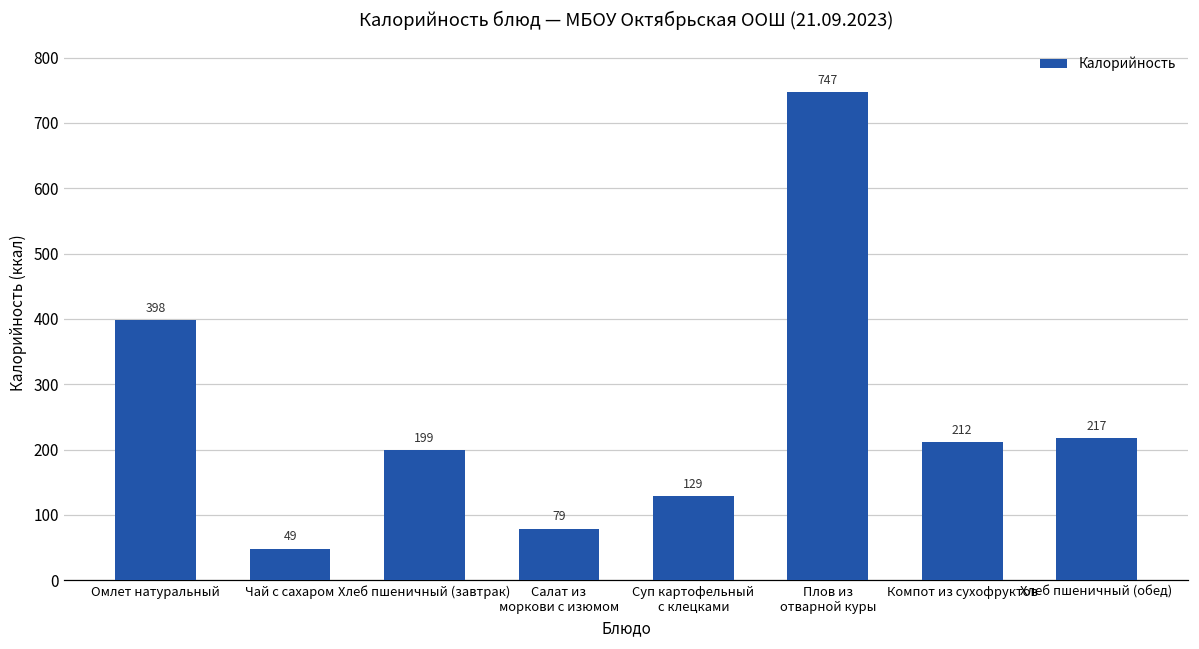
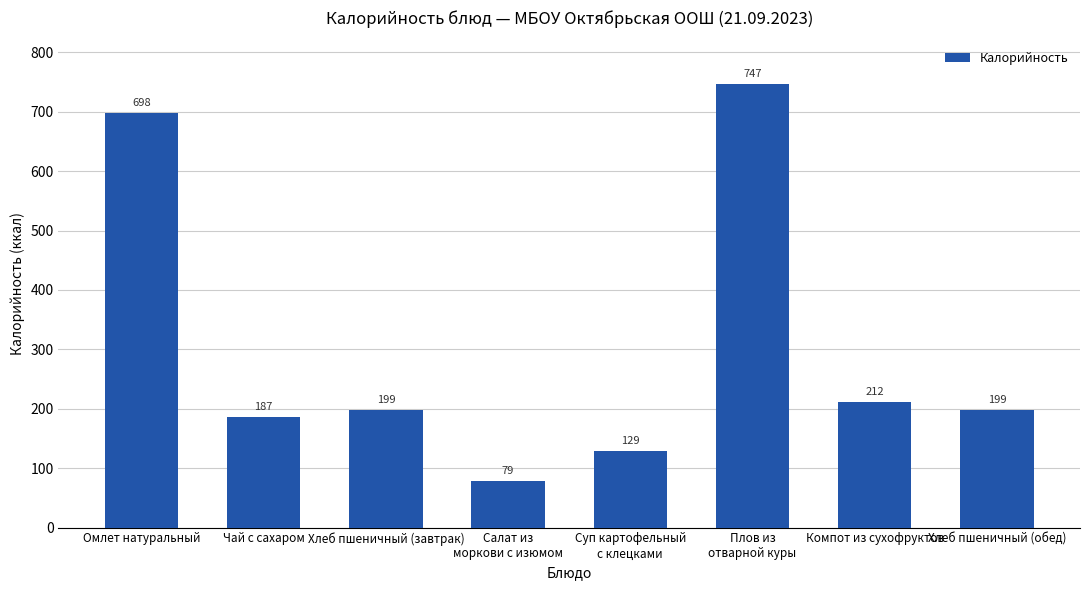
Омлет натуральный: 398 -> 698
Чай с сахаром: 49 -> 187
Хлеб пшеничный (обед): 217 -> 199
